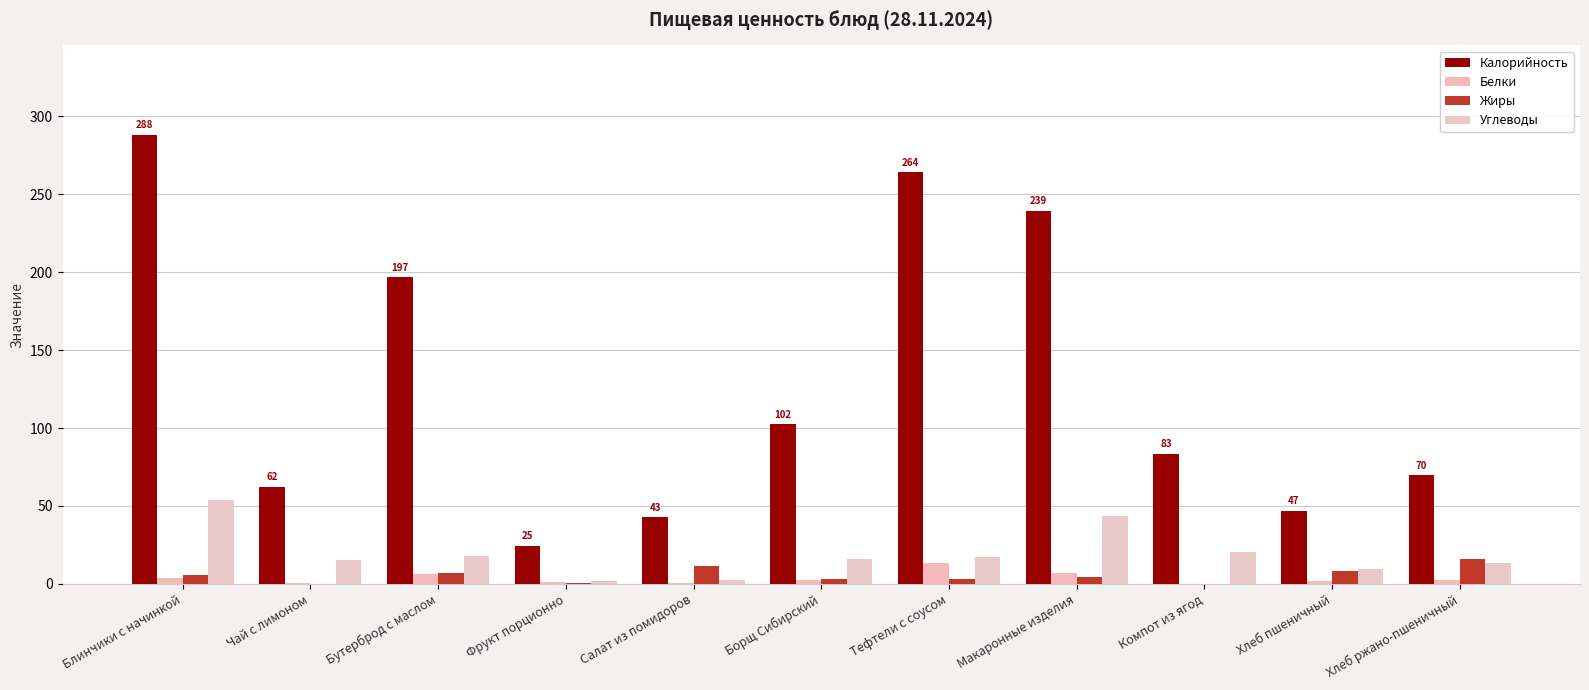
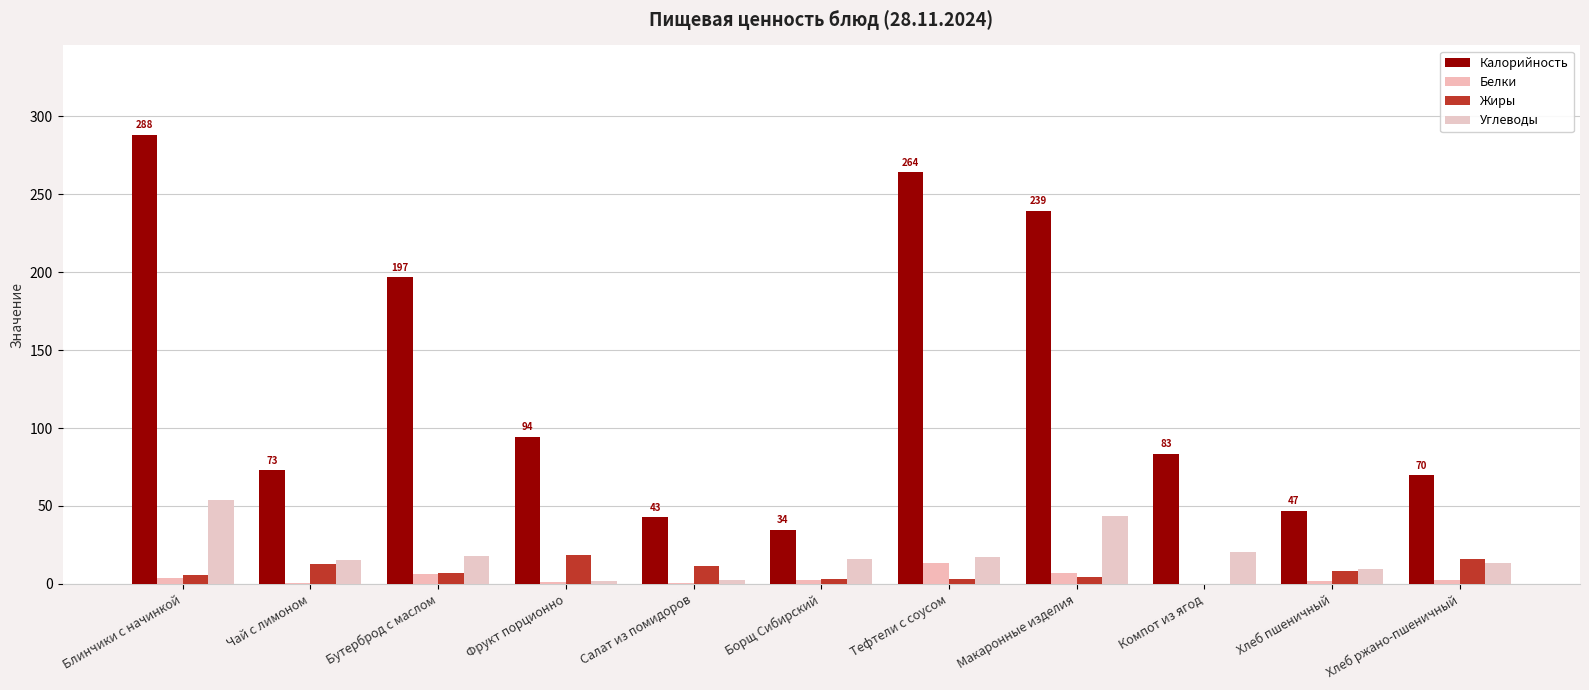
Калорийность, Чай с лимоном: 62 -> 73
Жиры, Чай с лимоном: 0 -> 13
Калорийность, Фрукт порционно: 25 -> 94
Жиры, Фрукт порционно: 1 -> 19
Калорийность, Борщ Сибирский: 102 -> 34
